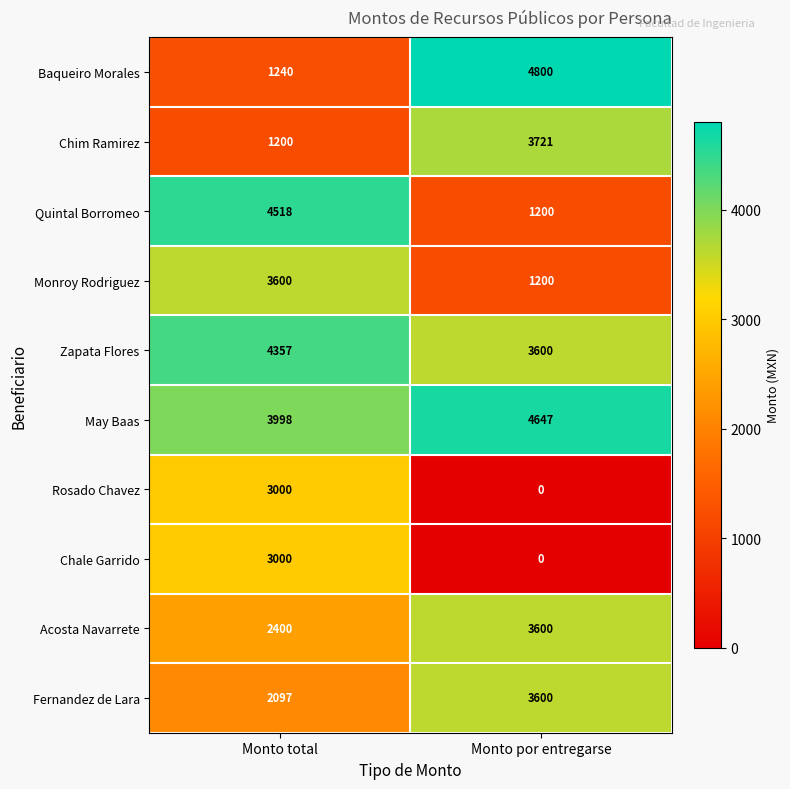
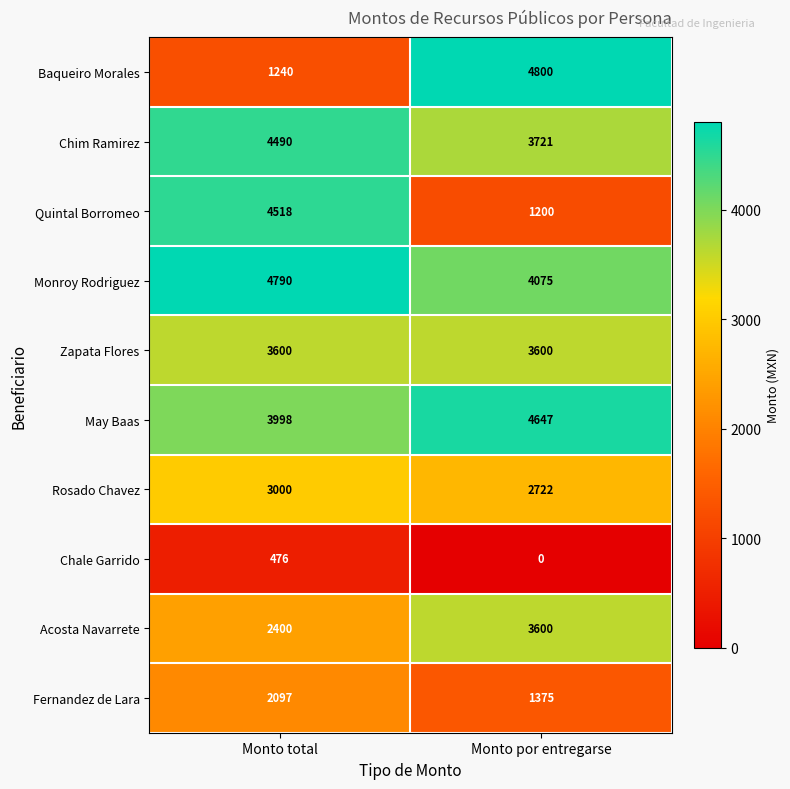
Chim Ramirez, Monto total: 1200 -> 4490
Monroy Rodriguez, Monto total: 3600 -> 4790
Monroy Rodriguez, Monto por entregarse: 1200 -> 4075
Zapata Flores, Monto total: 4357 -> 3600
Rosado Chavez, Monto por entregarse: 0 -> 2722
Chale Garrido, Monto total: 3000 -> 476
Fernandez de Lara, Monto por entregarse: 3600 -> 1375
